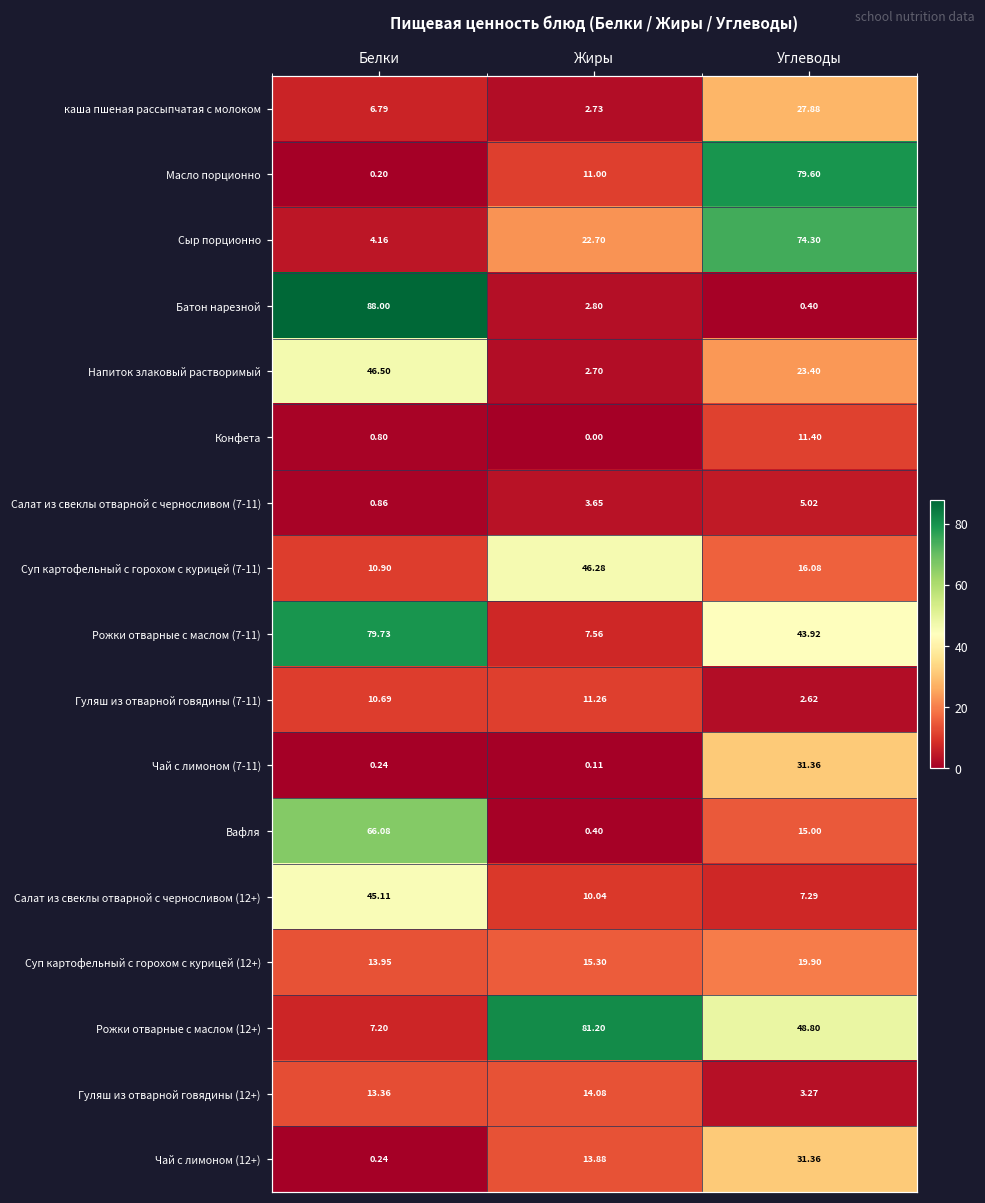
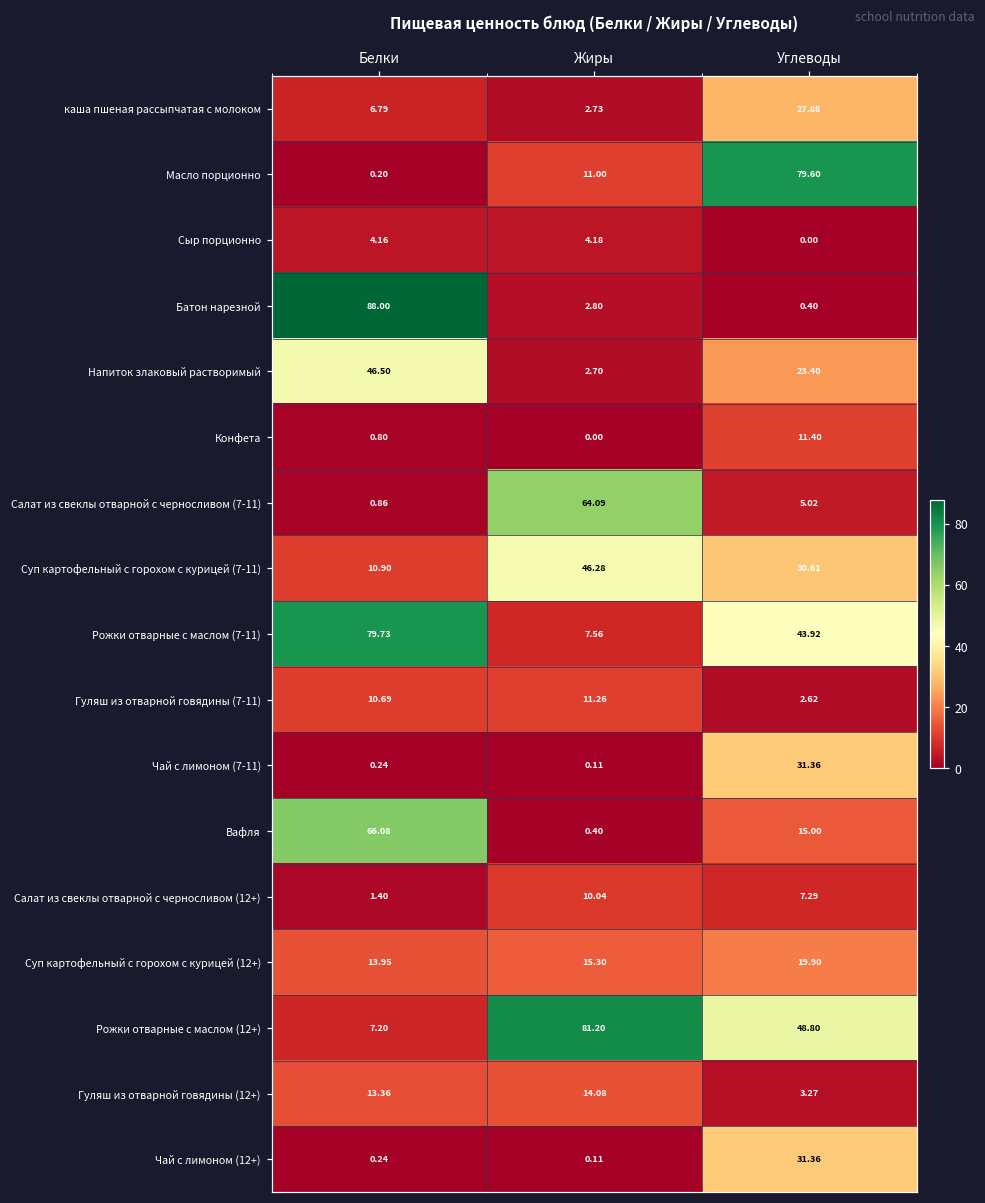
Сыр порционно, Жиры: 22.70 -> 4.18
Сыр порционно, Углеводы: 74.30 -> 0.00
Салат из свеклы отварной с черносливом (7-11), Жиры: 3.65 -> 64.09
Суп картофельный с горохом с курицей (7-11), Углеводы: 16.08 -> 30.61
Салат из свеклы отварной с черносливом (12+), Белки: 45.11 -> 1.40
Чай с лимоном (12+), Жиры: 13.88 -> 0.11
